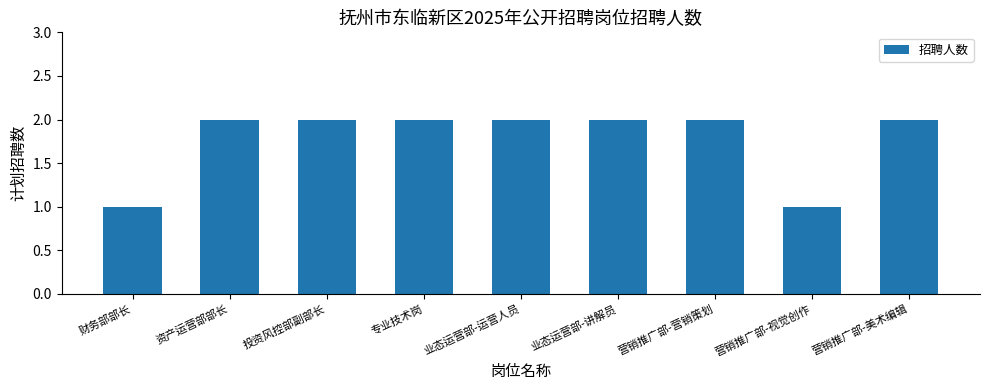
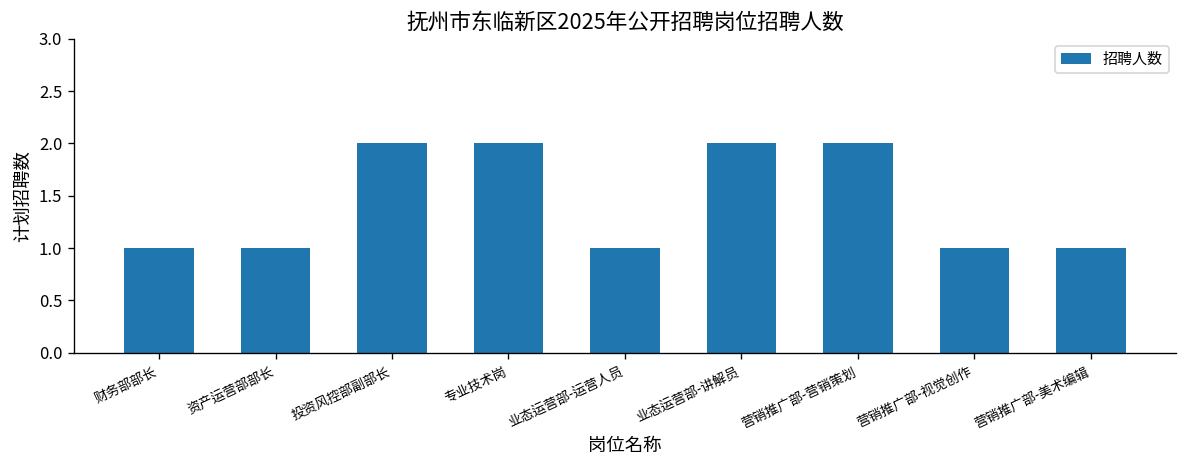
资产运营部部长: 2 -> 1
业态运营部-运营人员: 2 -> 1
营销推广部-美术编辑: 2 -> 1
